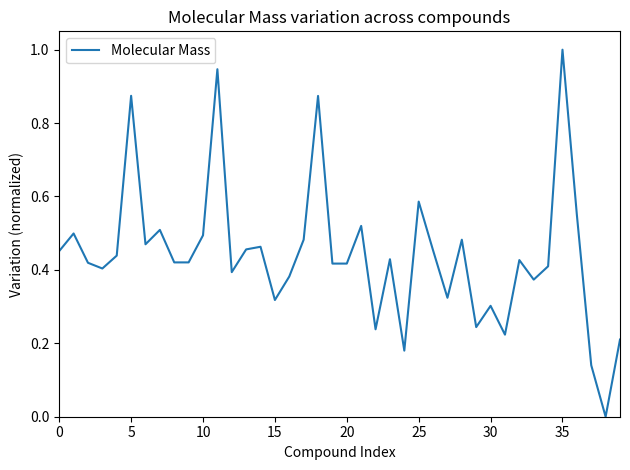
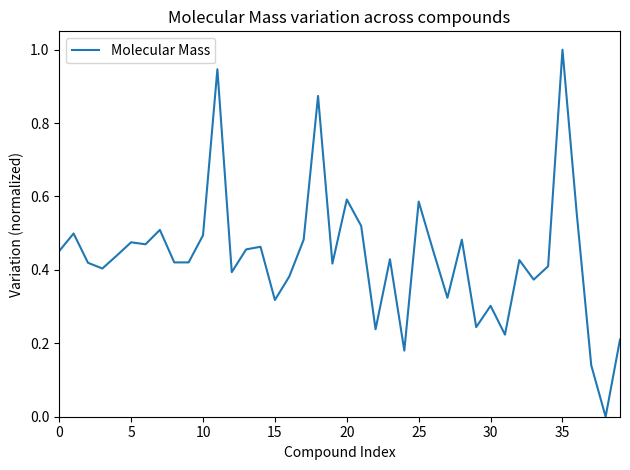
5: 0.87 -> 0.48
20: 0.42 -> 0.59
